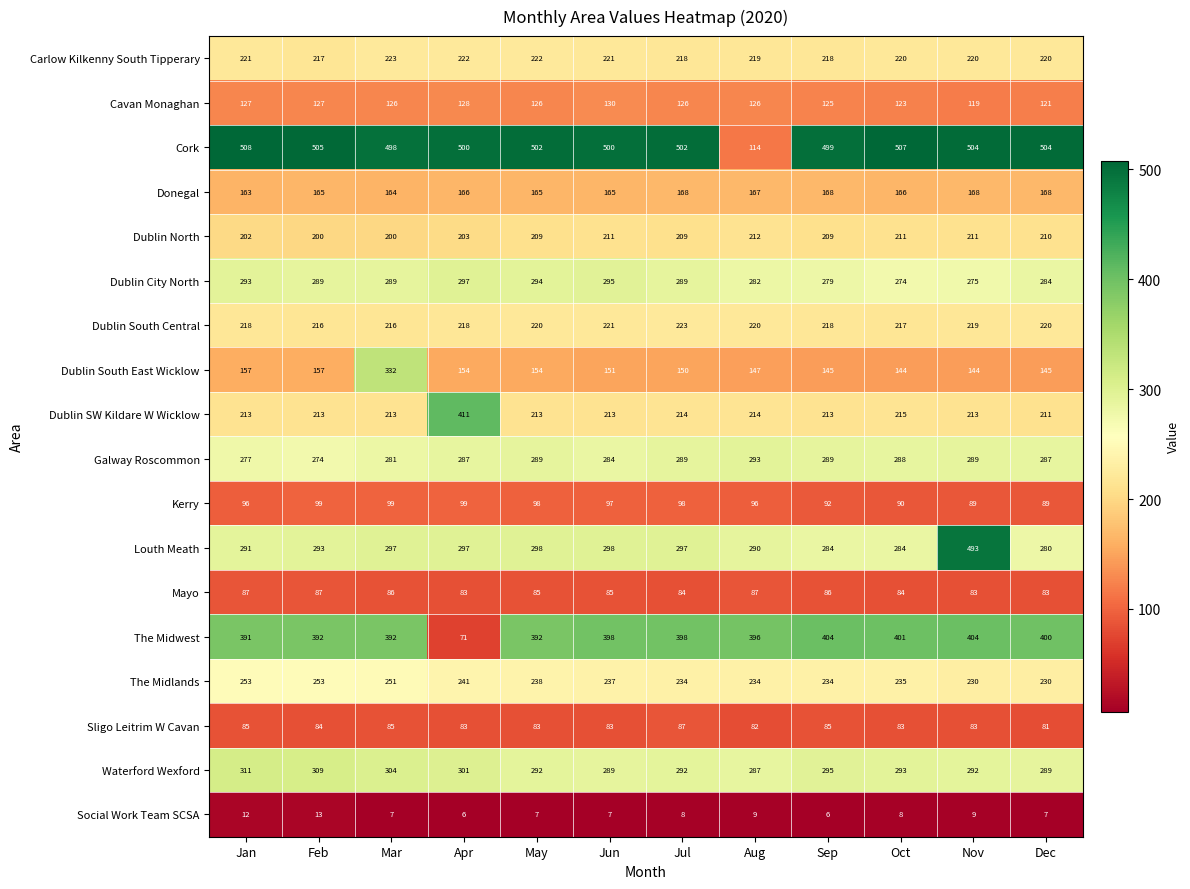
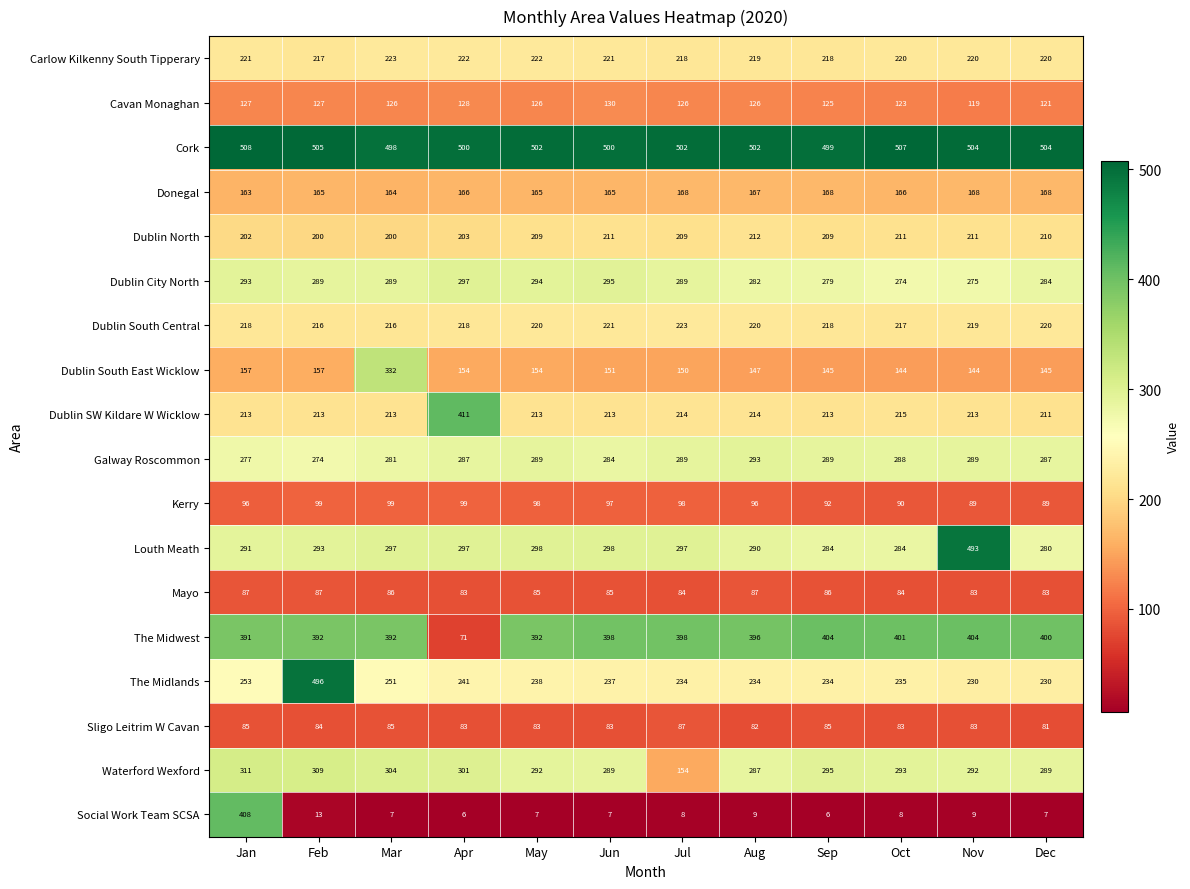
Cork, Aug: 114 -> 502
The Midlands, Feb: 253 -> 496
Waterford Wexford, Jul: 292 -> 154
Social Work Team SCSA, Jan: 12 -> 408
